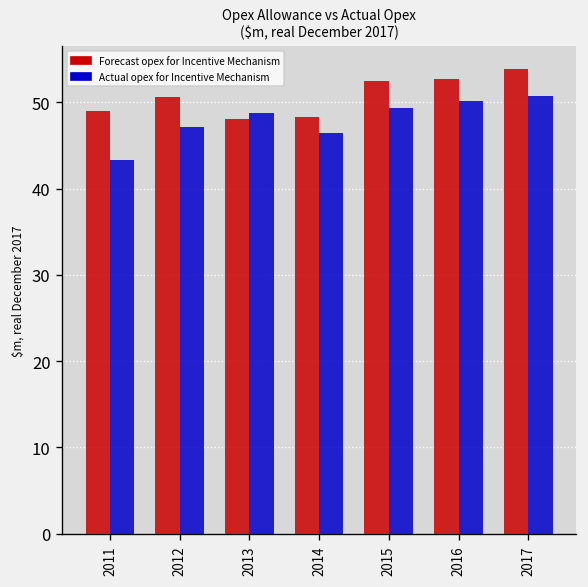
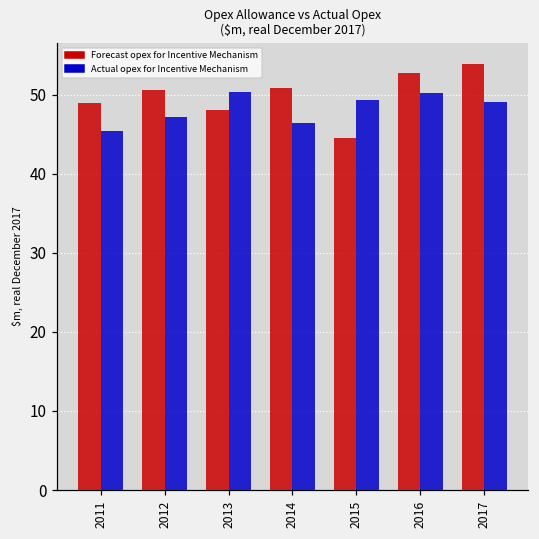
Actual opex for Incentive Mechanism, 2011: 43 -> 45
Actual opex for Incentive Mechanism, 2013: 49 -> 50
Forecast opex for Incentive Mechanism, 2014: 48 -> 51
Forecast opex for Incentive Mechanism, 2015: 53 -> 45
Actual opex for Incentive Mechanism, 2017: 51 -> 49
